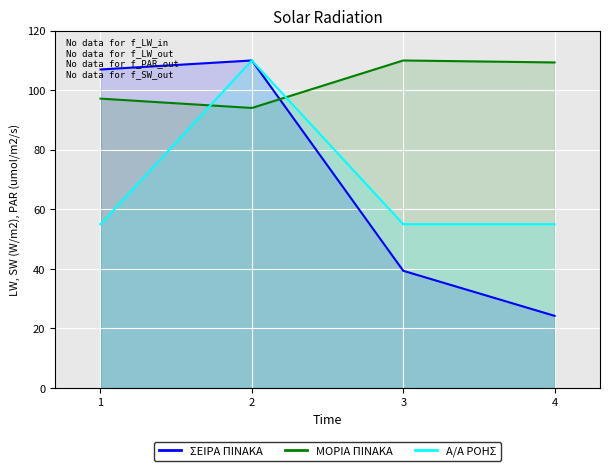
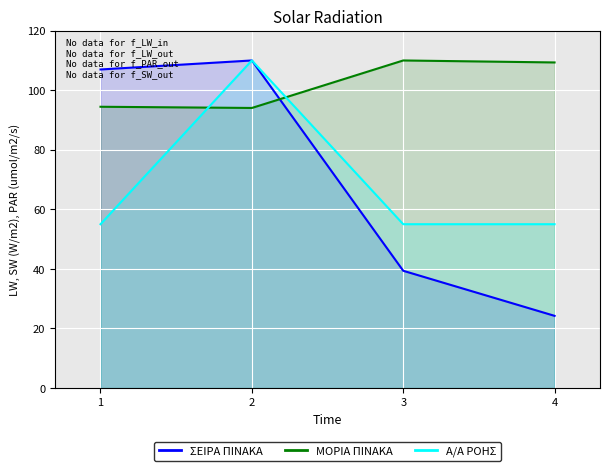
ΜΟΡΙΑ ΠΙΝΑΚΑ, 1: 97 -> 94
